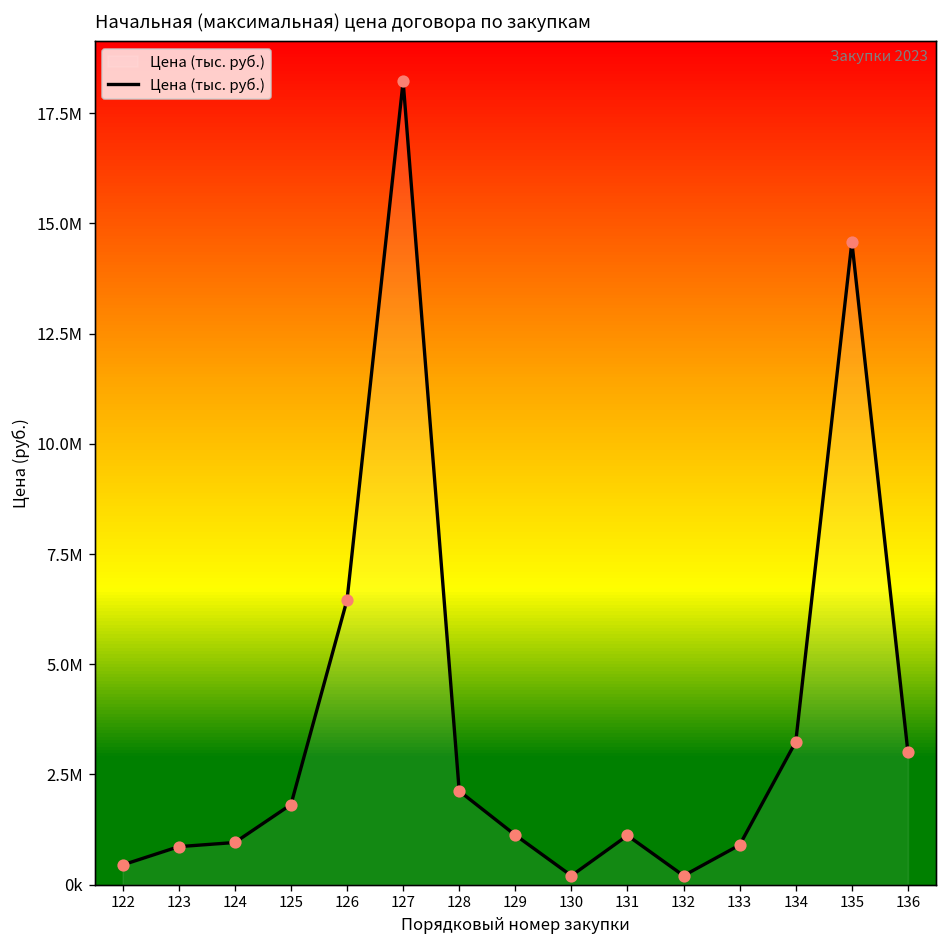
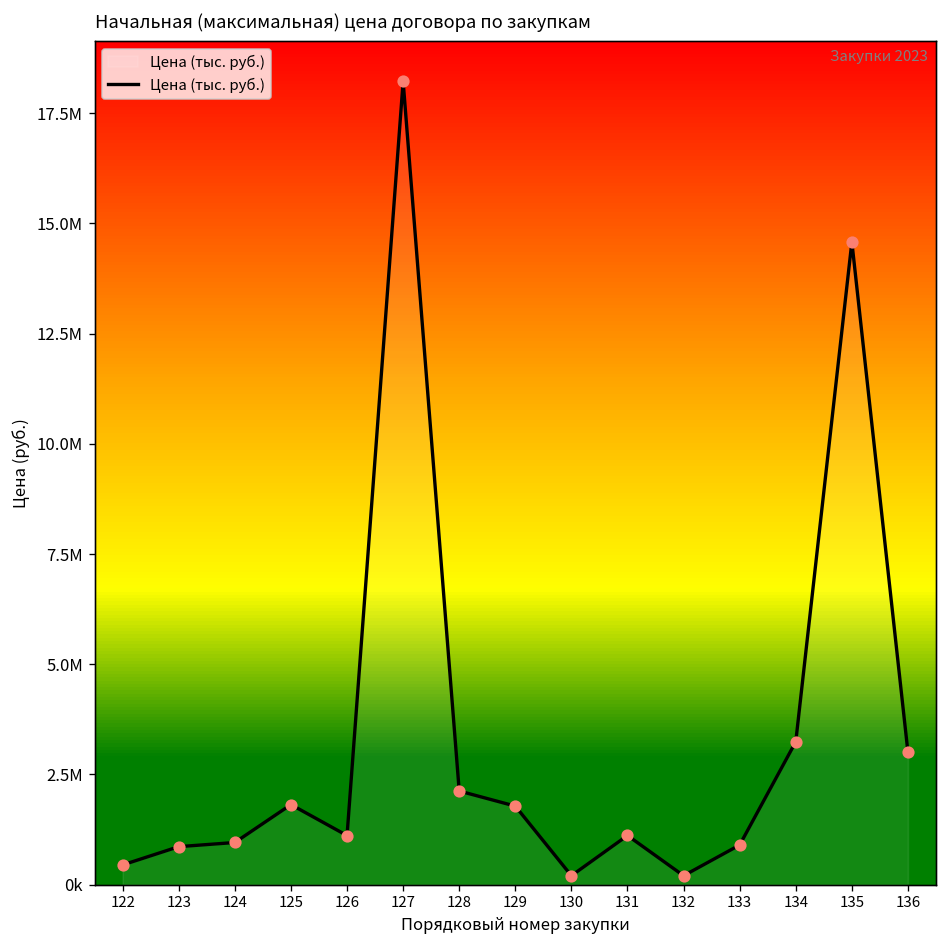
126: 6500000 -> 1100000
129: 1100000 -> 1800000
